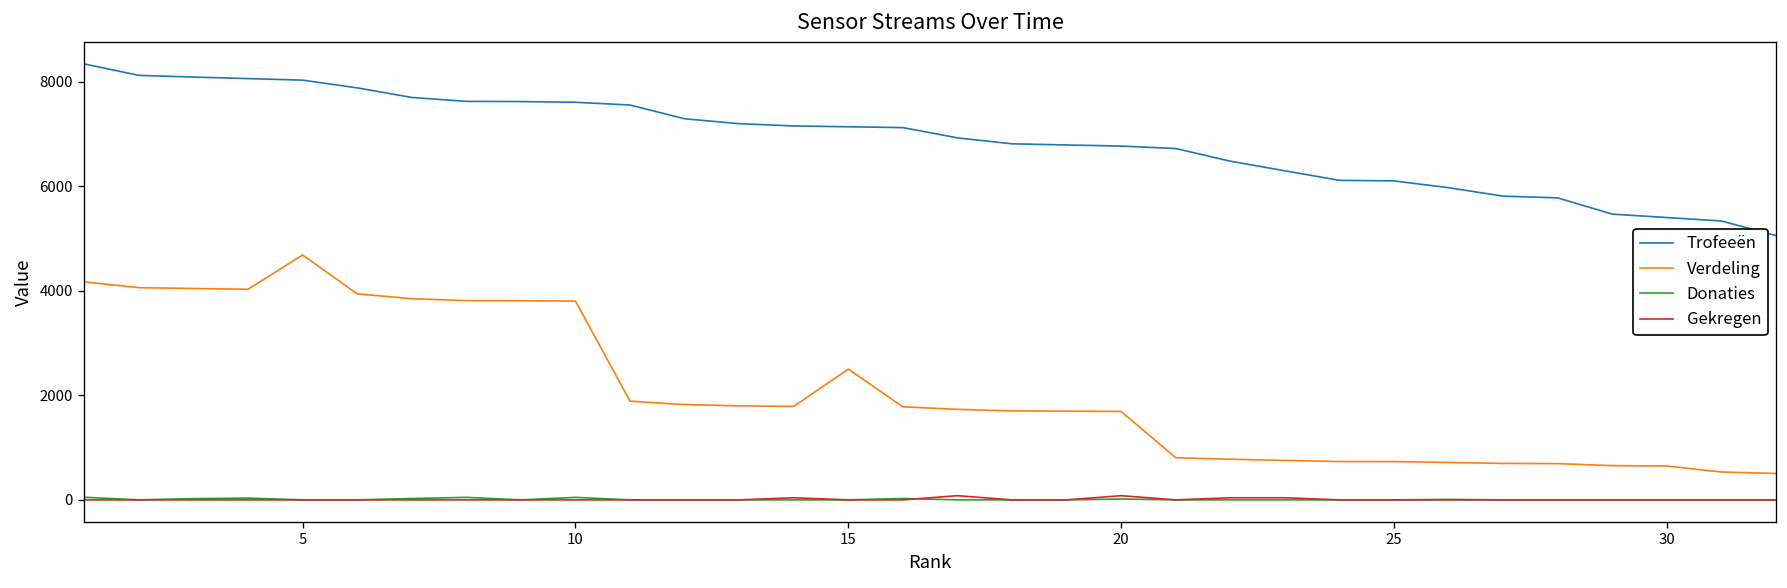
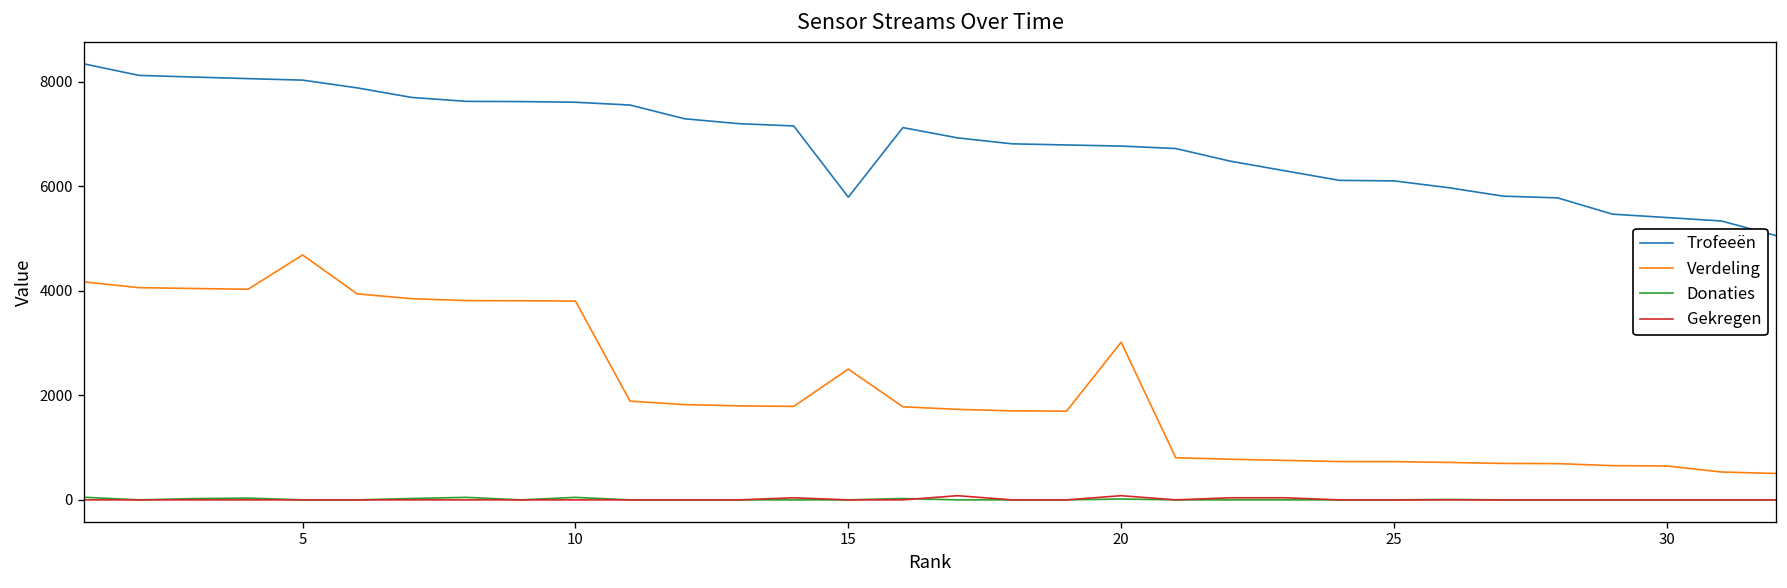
Trofeeën, 15: 7100 -> 5800
Verdeling, 20: 1700 -> 3000
